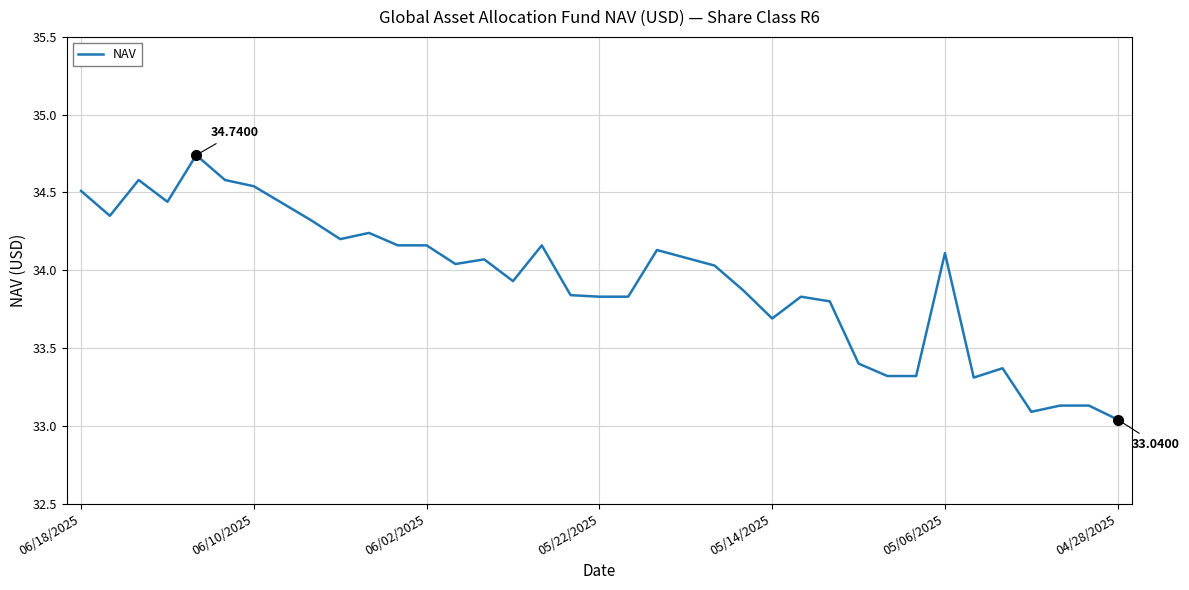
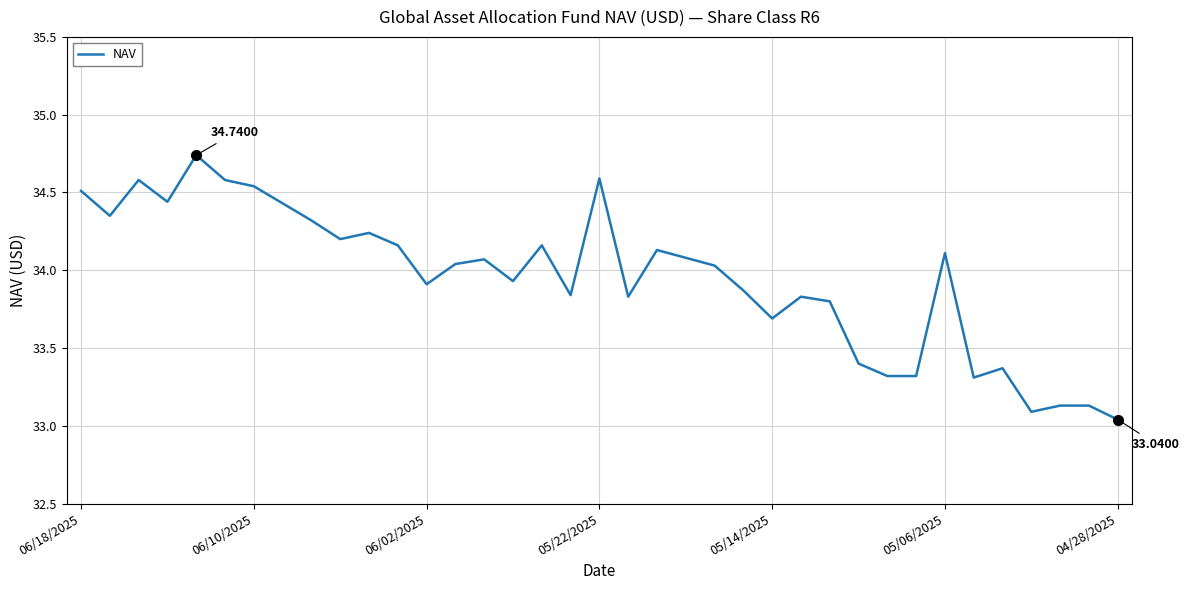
NAV, 06/02/2025: 34.16 -> 33.91
NAV, 05/22/2025: 33.83 -> 34.59
